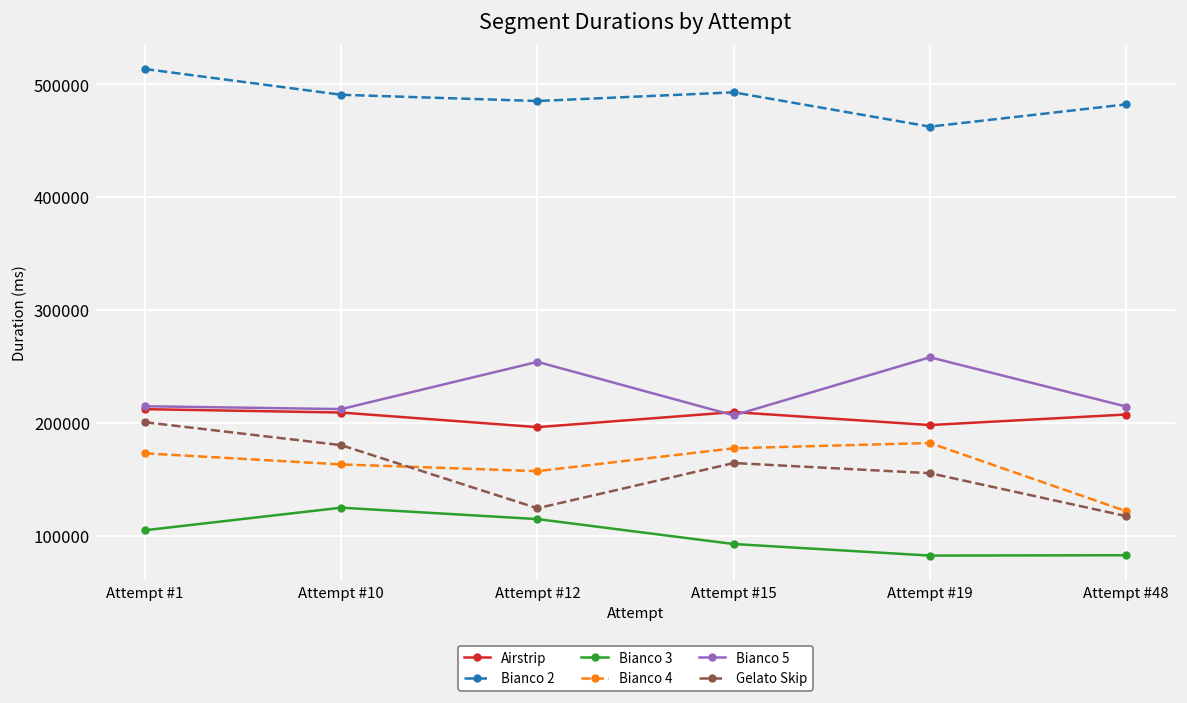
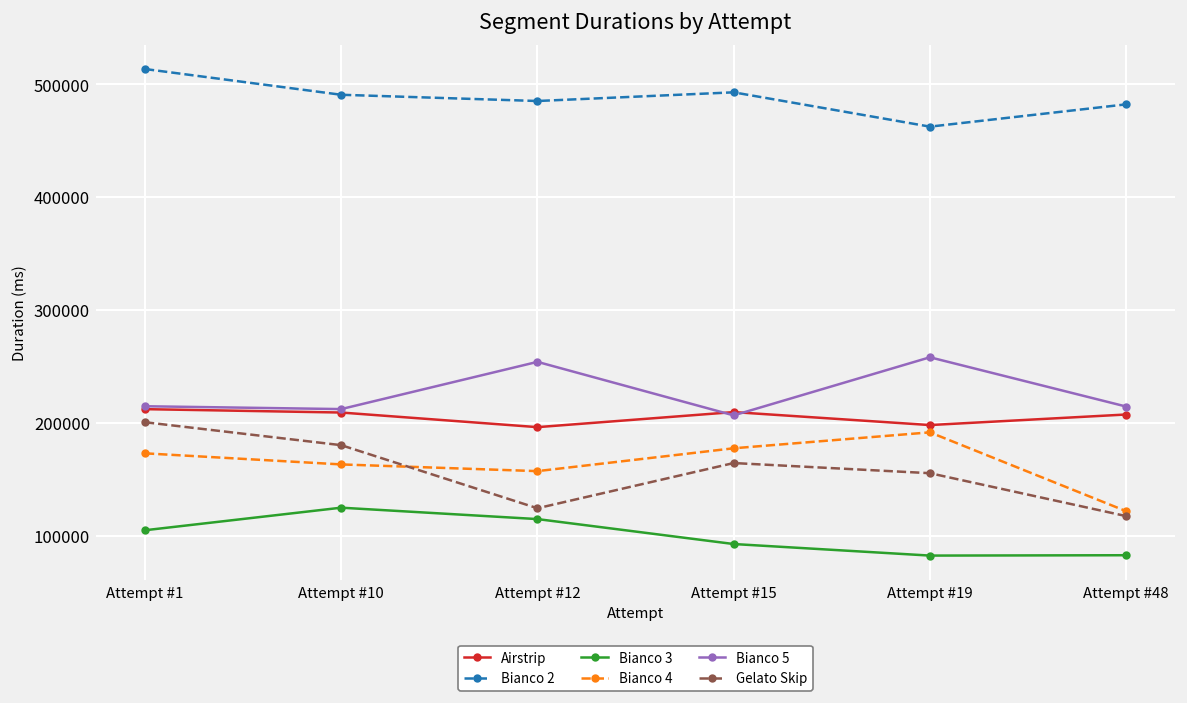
Bianco 4, Attempt #19: 180000 -> 190000
